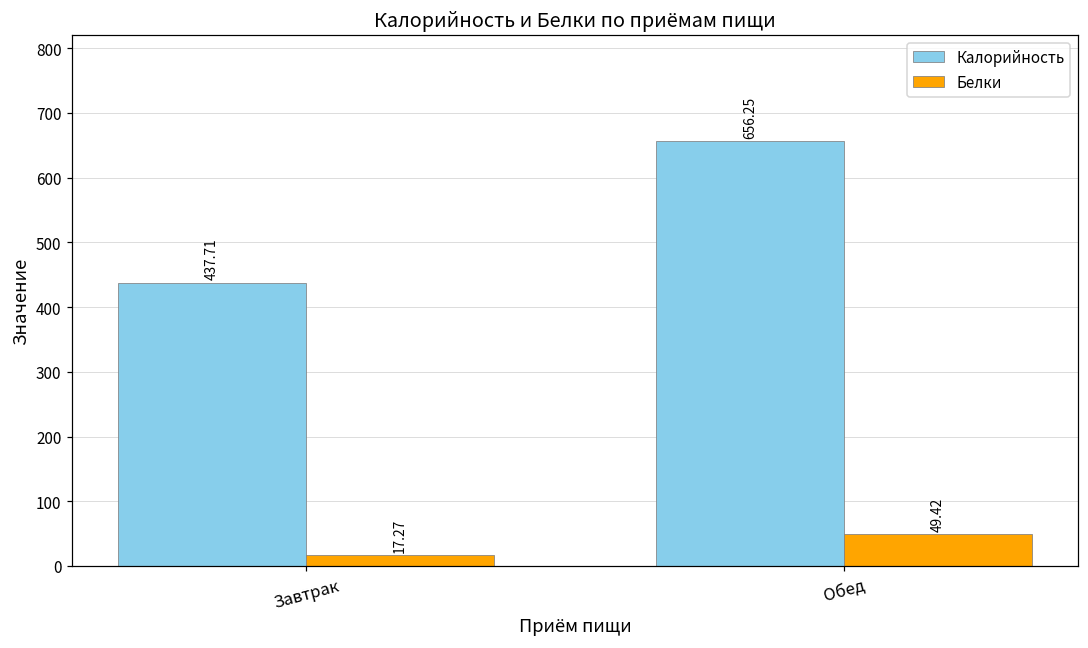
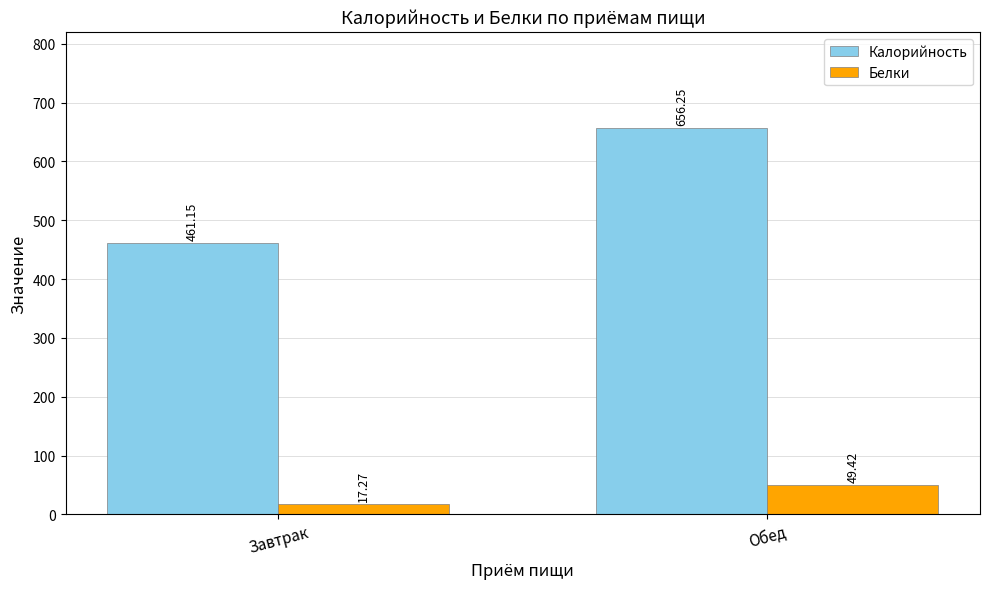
Калорийность, Завтрак: 437.71 -> 461.15
